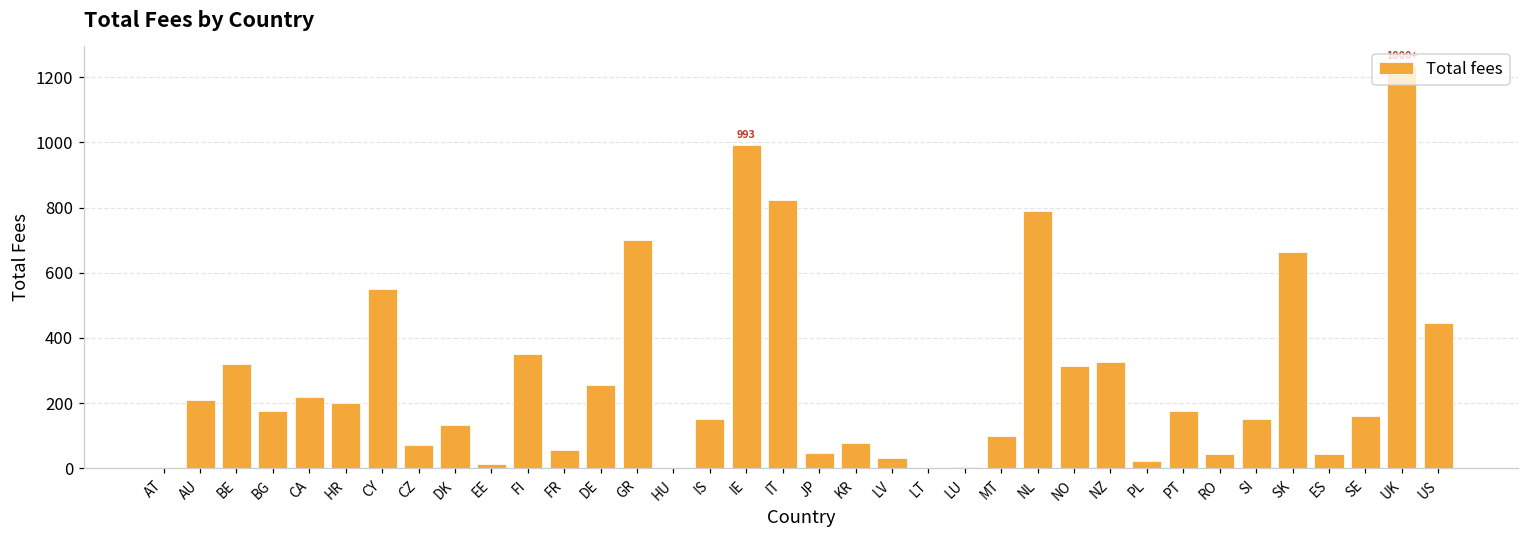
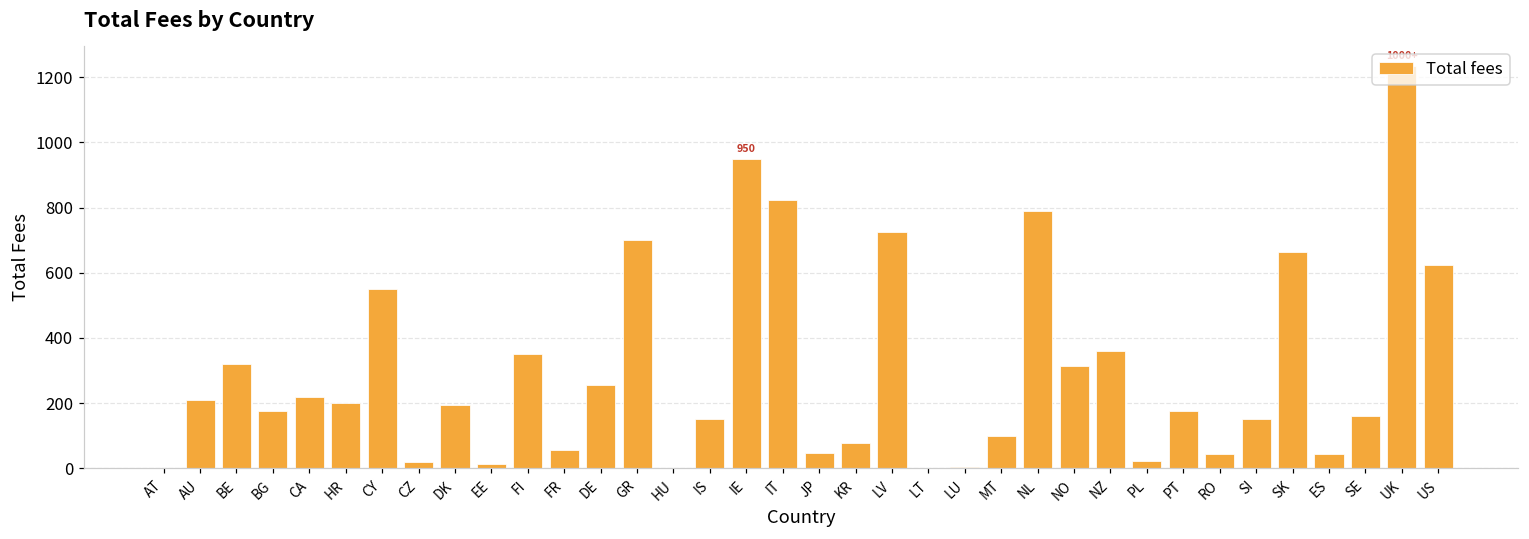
CZ: 70 -> 20
DK: 130 -> 190
IE: 993 -> 950
LV: 30 -> 720
NZ: 330 -> 360
US: 450 -> 630
